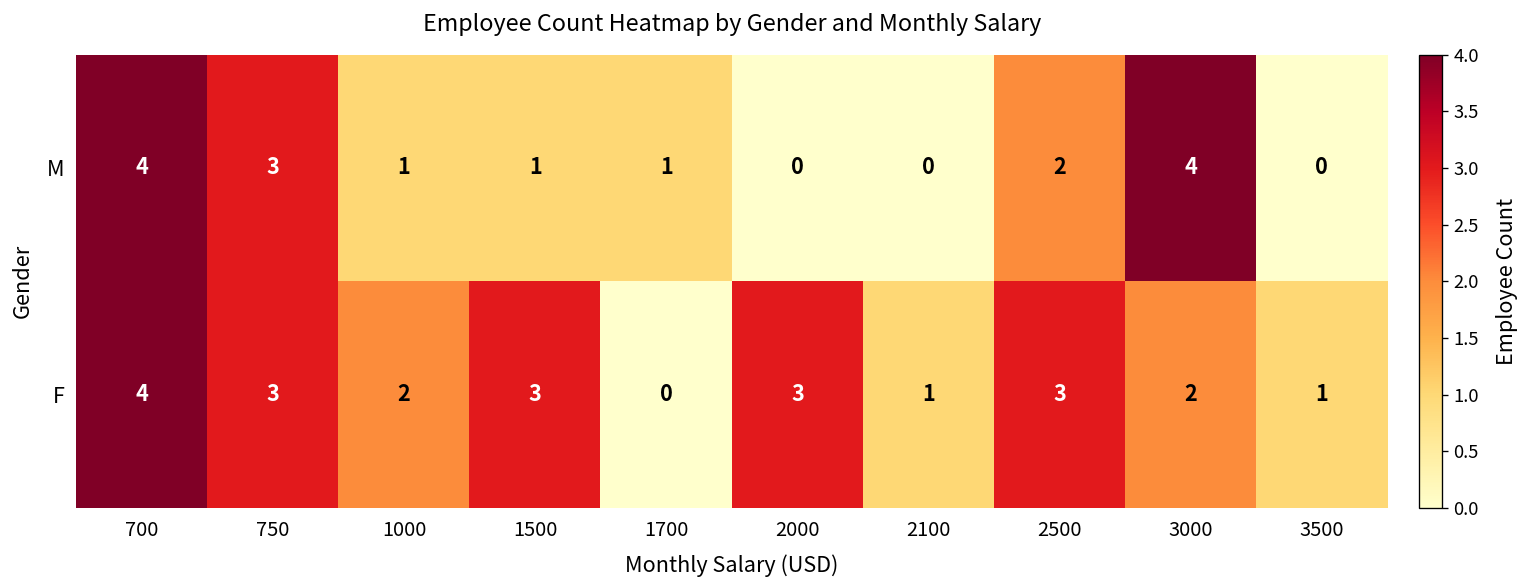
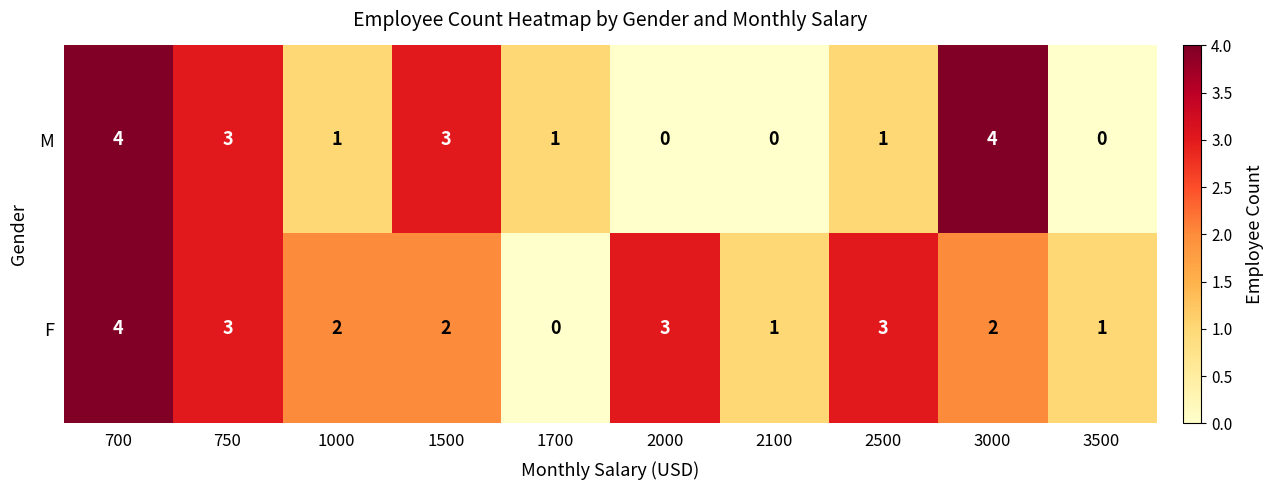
M, 1500: 1 -> 3
M, 2500: 2 -> 1
F, 1500: 3 -> 2
